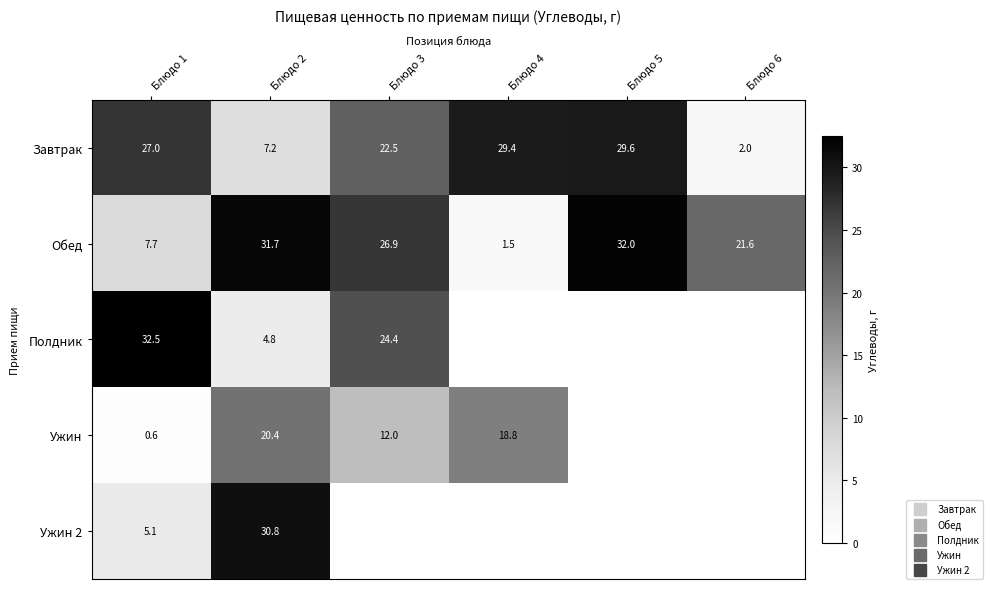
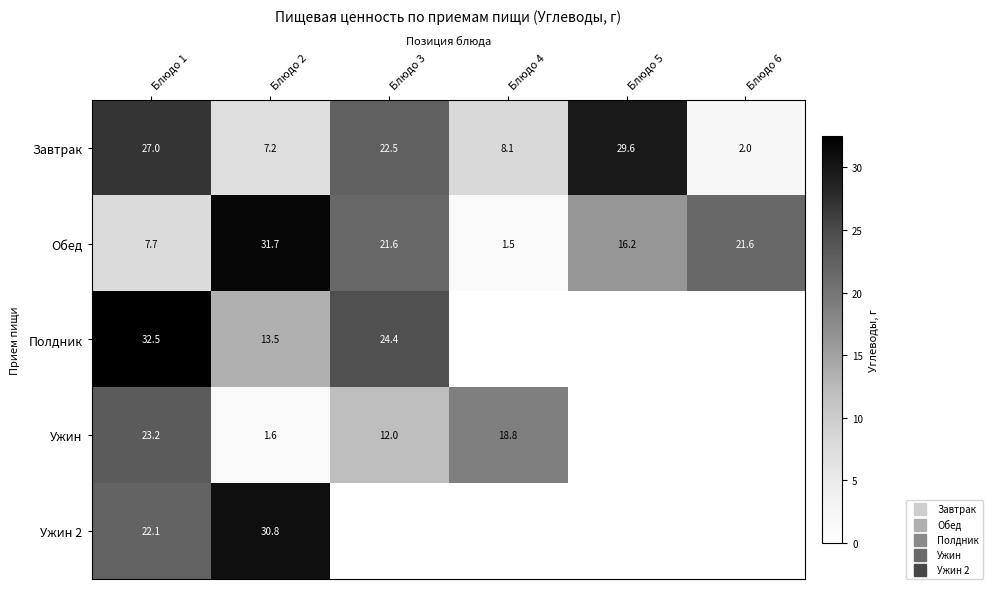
Завтрак, Блюдо 4: 29.4 -> 8.1
Обед, Блюдо 3: 26.9 -> 21.6
Обед, Блюдо 5: 32.0 -> 16.2
Полдник, Блюдо 2: 4.8 -> 13.5
Ужин, Блюдо 1: 0.6 -> 23.2
Ужин, Блюдо 2: 20.4 -> 1.6
Ужин 2, Блюдо 1: 5.1 -> 22.1
